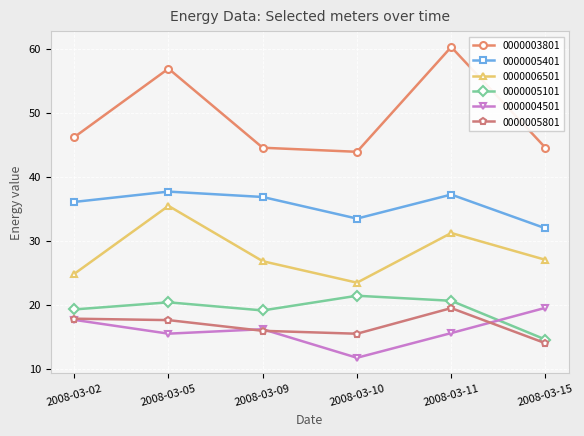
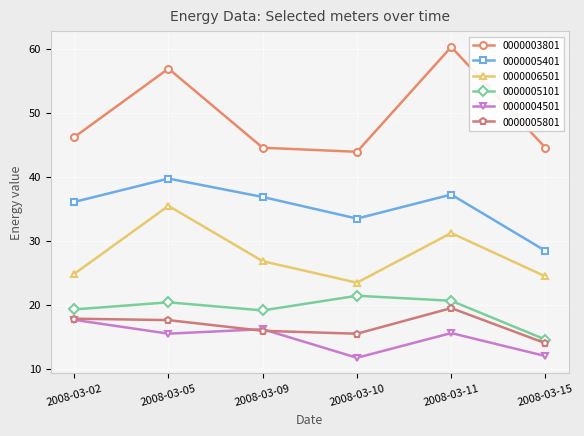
0000005401, 2008-03-05: 38 -> 40
0000005401, 2008-03-15: 32 -> 28
0000006501, 2008-03-15: 27 -> 24
0000004501, 2008-03-15: 20 -> 12
